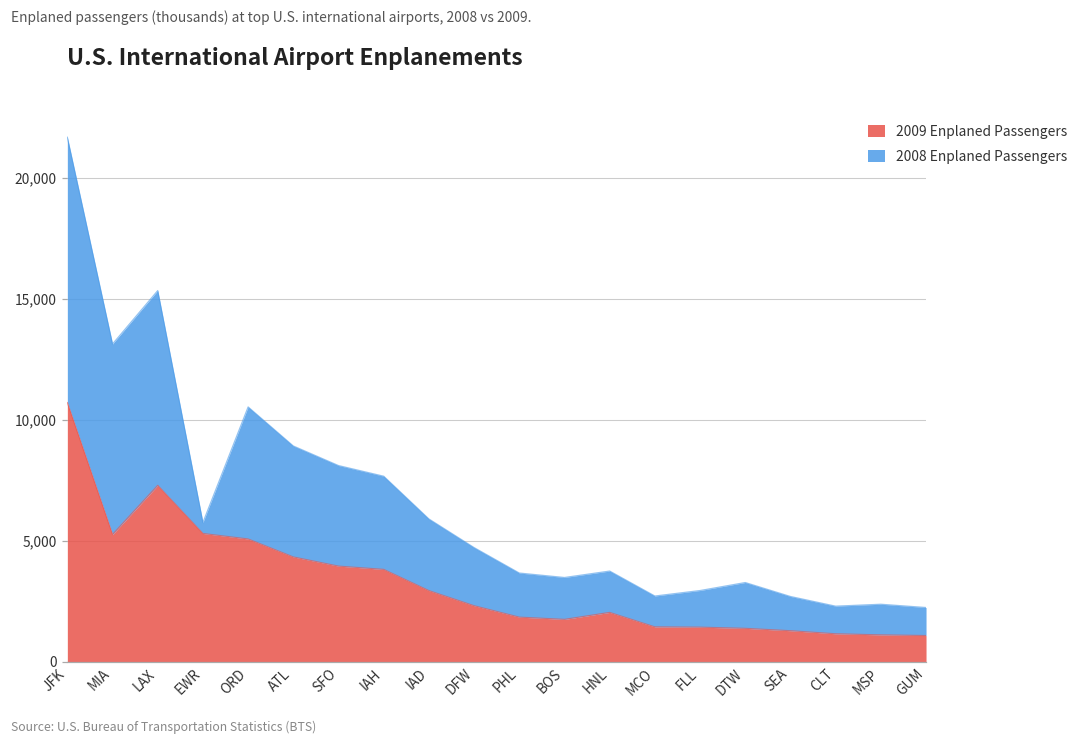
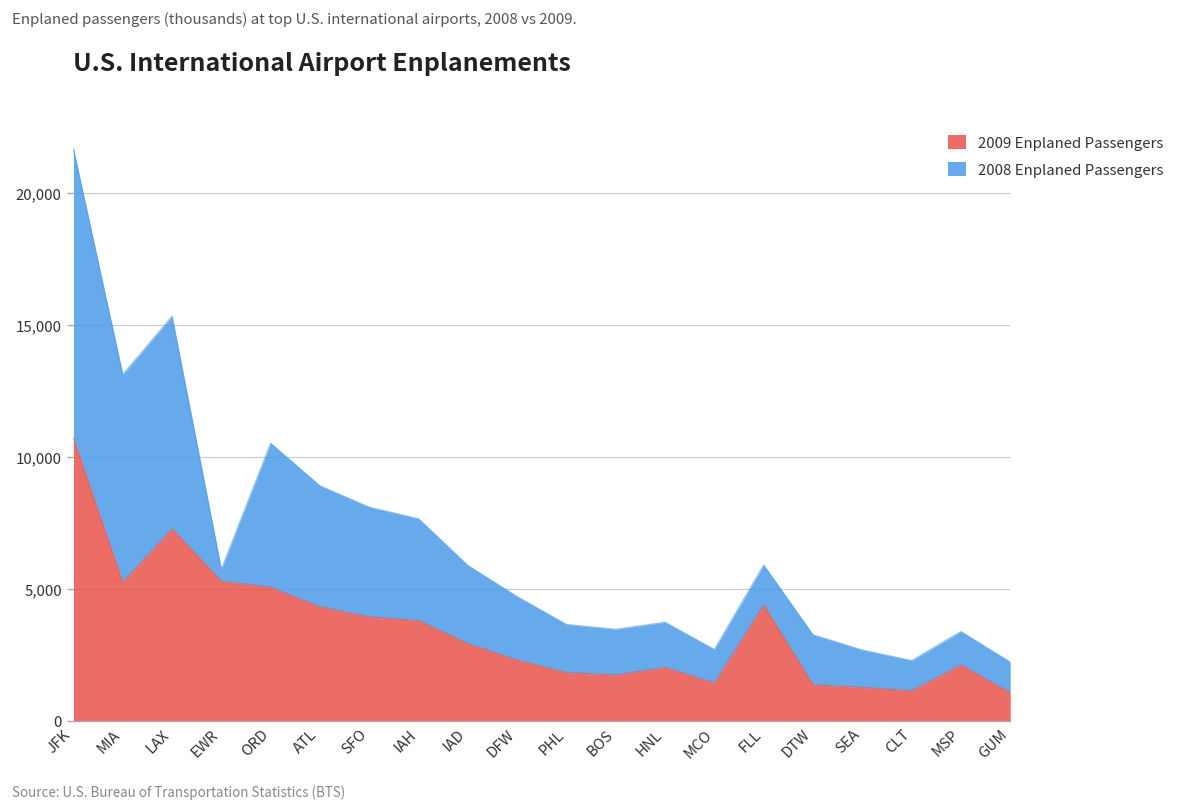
2009 Enplaned Passengers, FLL: 1,400 -> 4,400
2009 Enplaned Passengers, MSP: 1,100 -> 2,100
